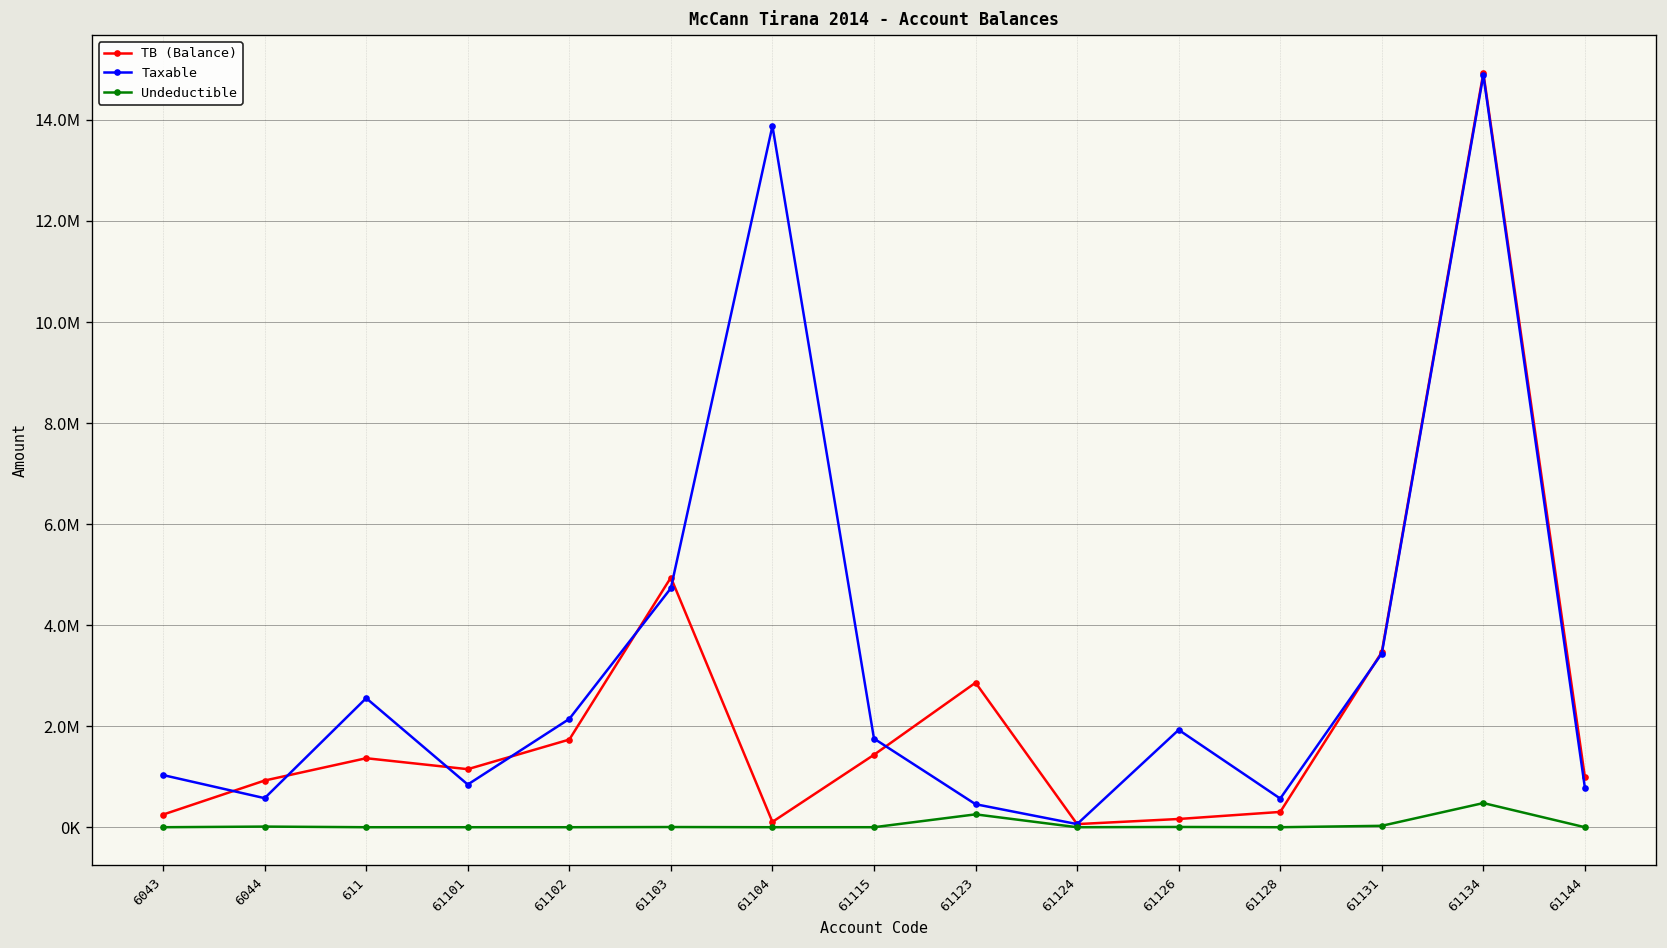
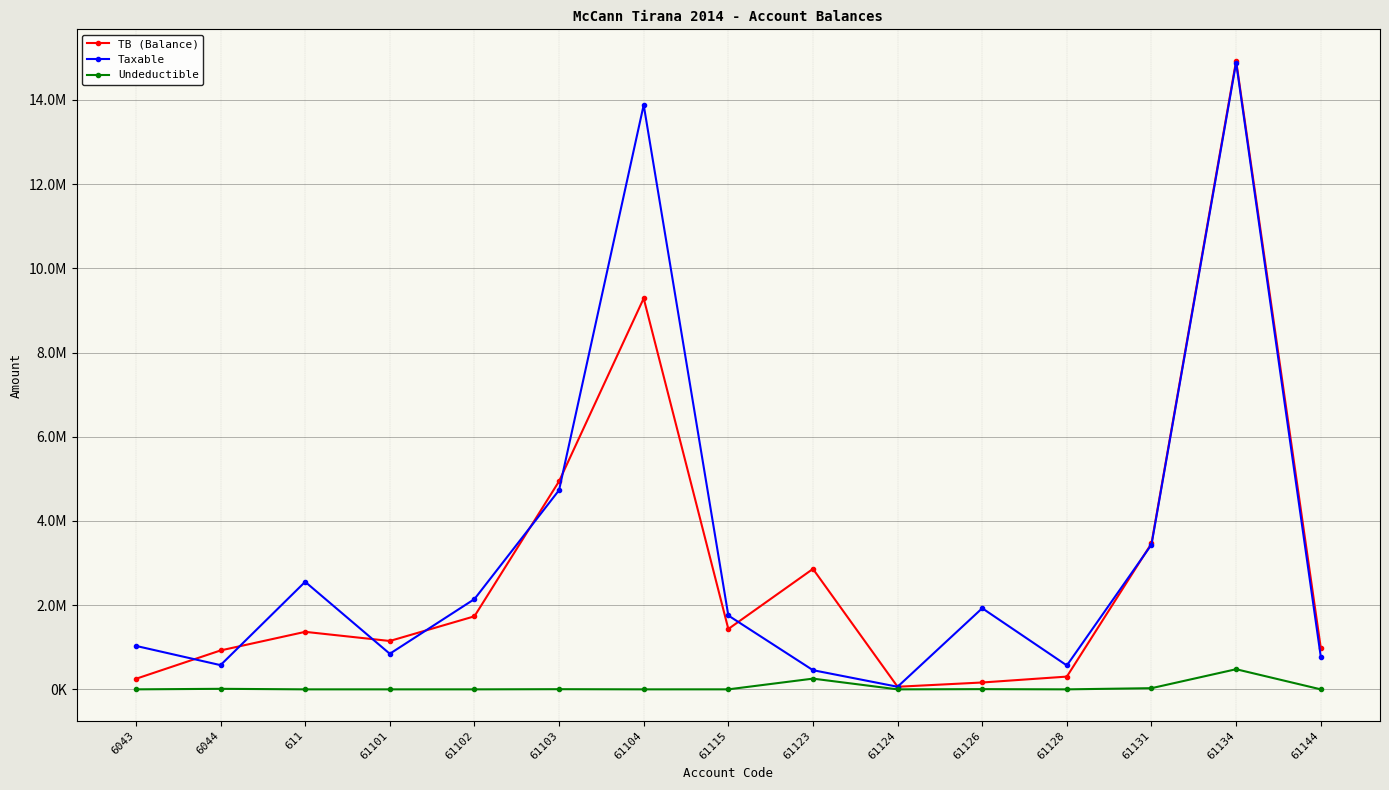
TB (Balance), 61104: 100000 -> 9300000
